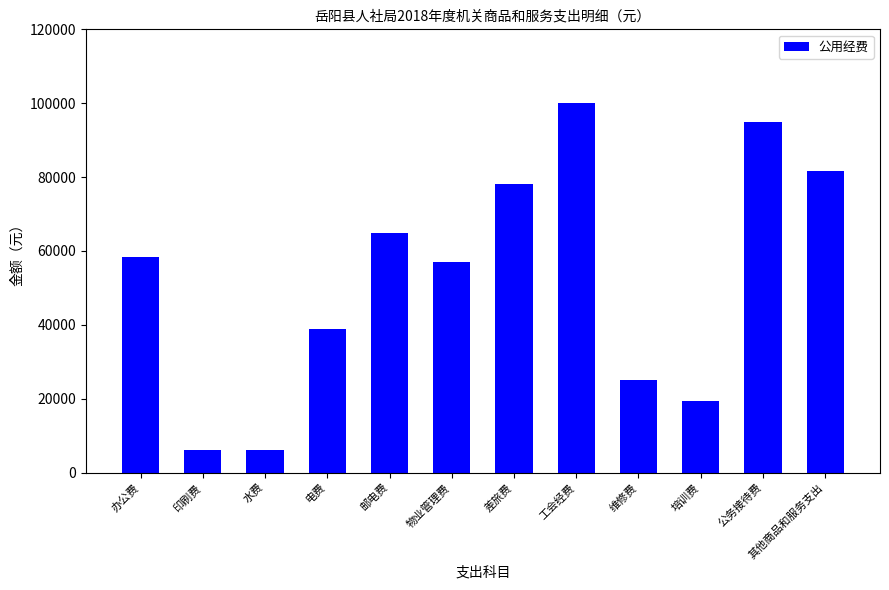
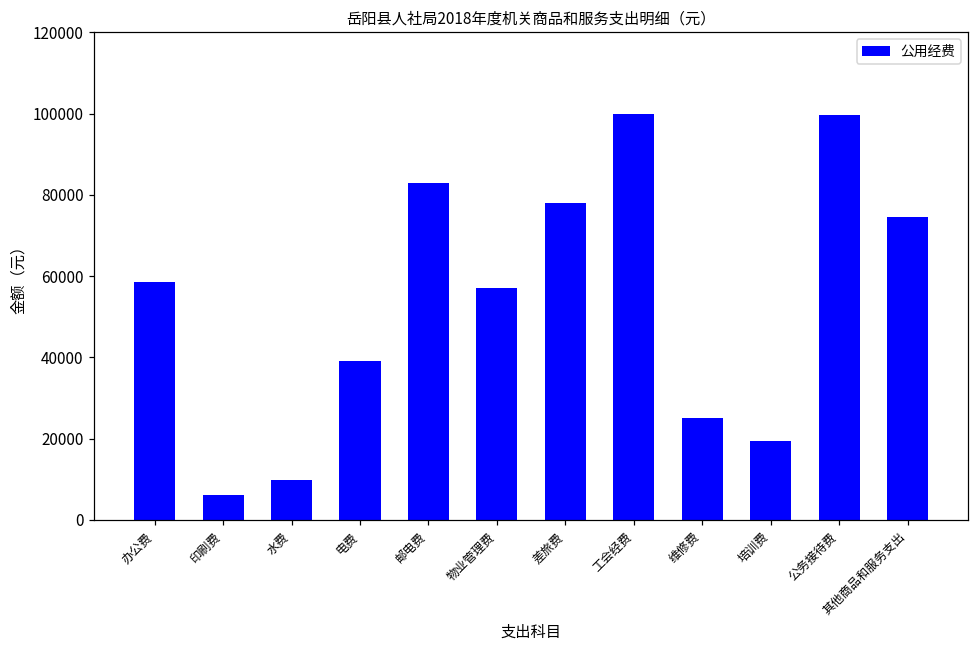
水费: 6000 -> 10000
邮电费: 65000 -> 83000
公务接待费: 95000 -> 100000
其他商品和服务支出: 82000 -> 75000
